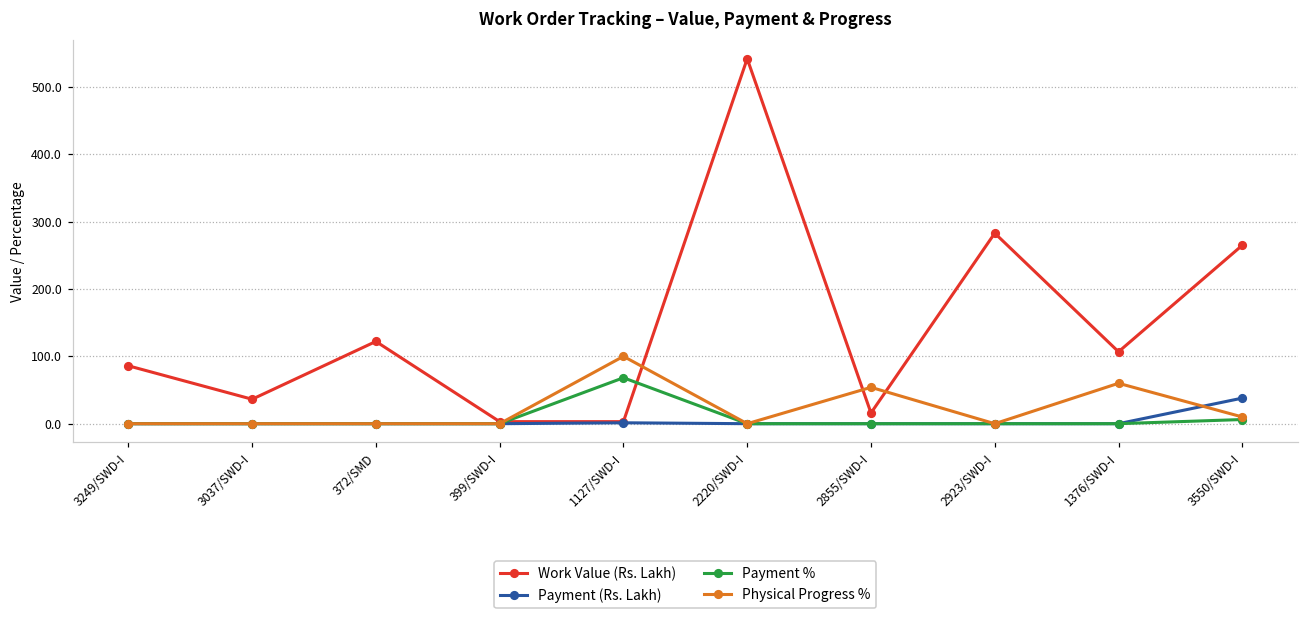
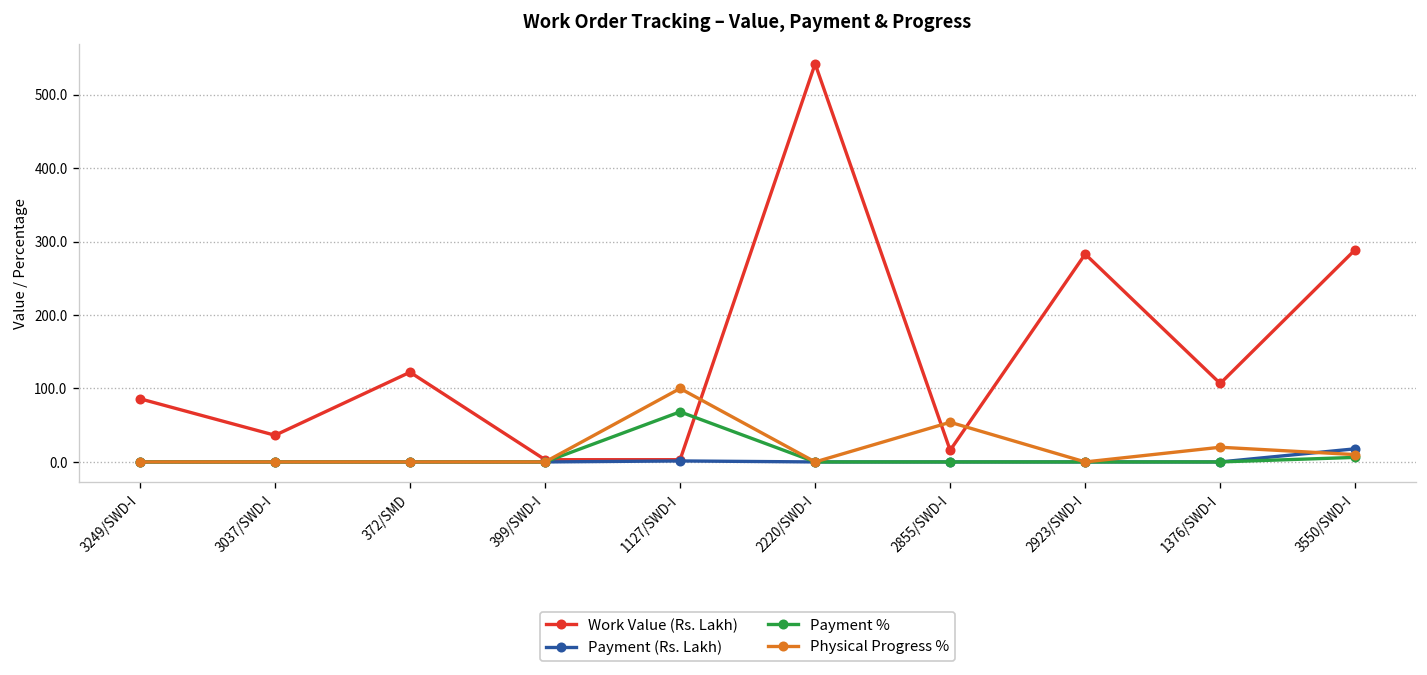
Physical Progress %, 1376/SWD-I: 60 -> 20
Work Value (Rs. Lakh), 3550/SWD-I: 260 -> 290
Payment (Rs. Lakh), 3550/SWD-I: 40 -> 20
